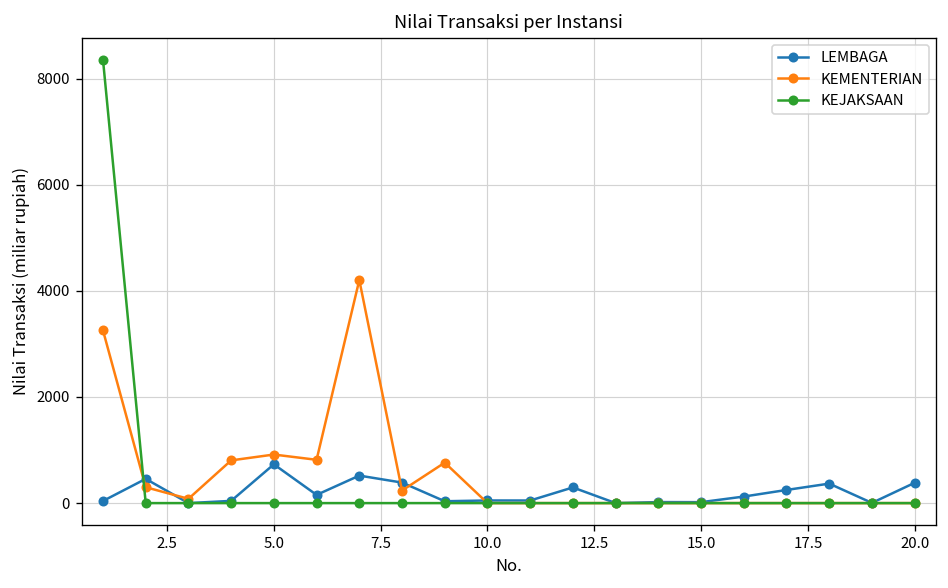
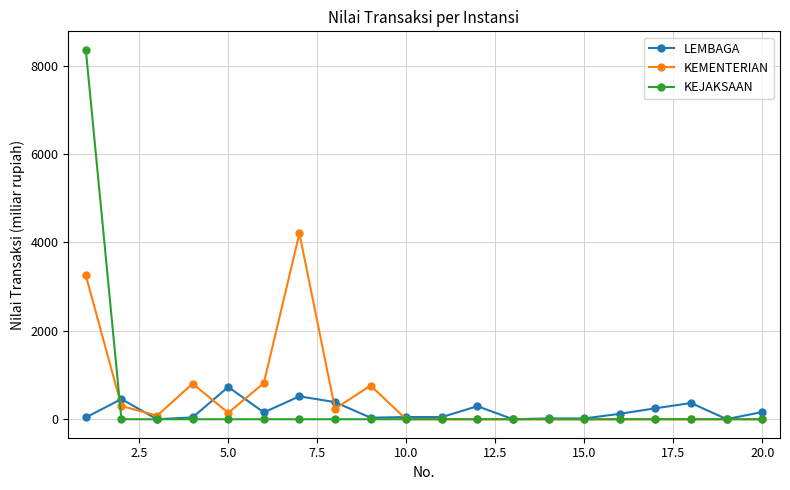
KEMENTERIAN, 5.0: 900 -> 100
LEMBAGA, 20.0: 400 -> 200
